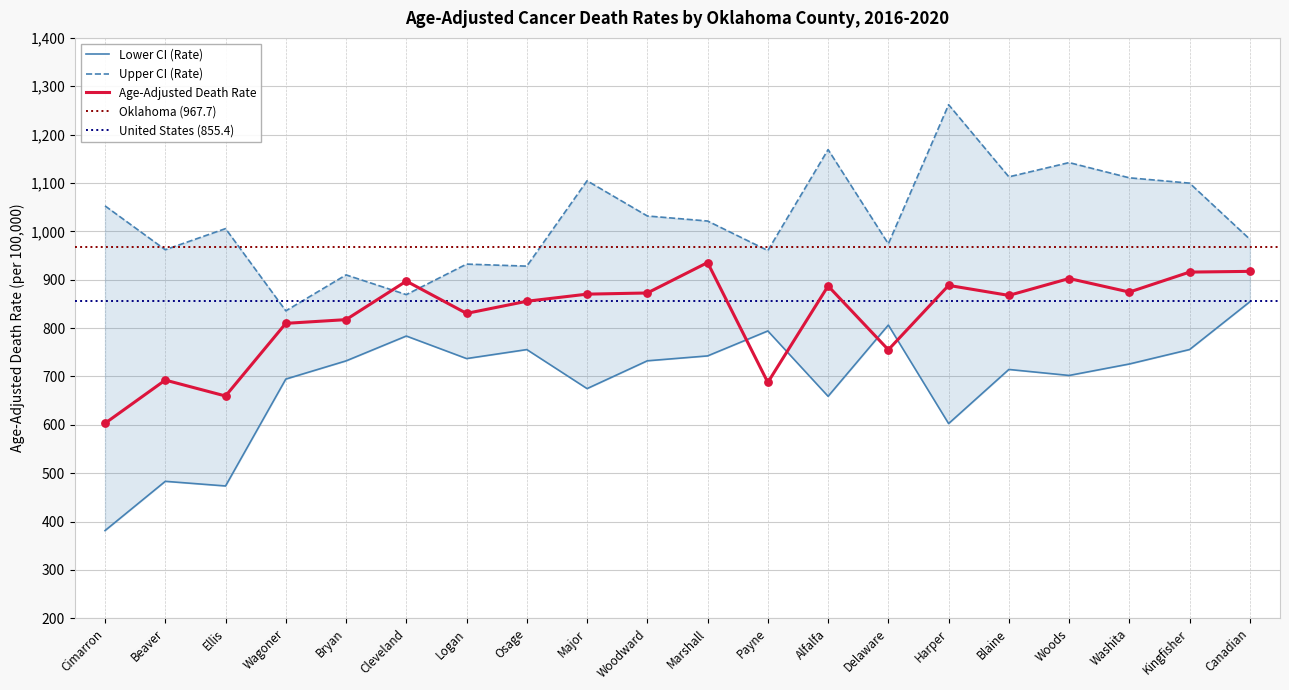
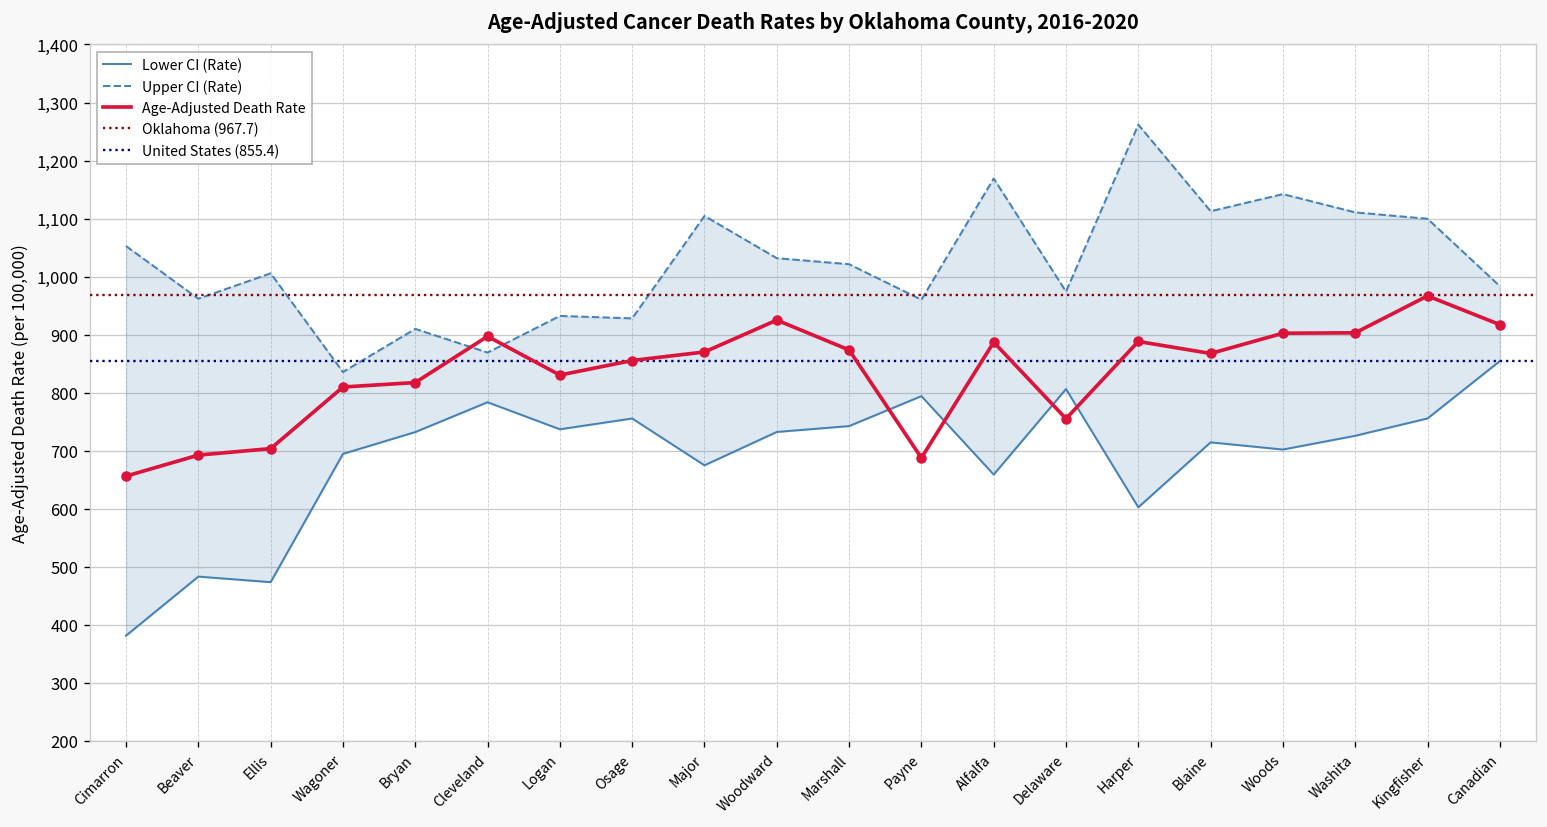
Age-Adjusted Death Rate, Cimarron: 600 -> 660
Age-Adjusted Death Rate, Ellis: 660 -> 700
Age-Adjusted Death Rate, Woodward: 870 -> 930
Age-Adjusted Death Rate, Marshall: 940 -> 870
Age-Adjusted Death Rate, Washita: 870 -> 900
Age-Adjusted Death Rate, Kingfisher: 920 -> 970
